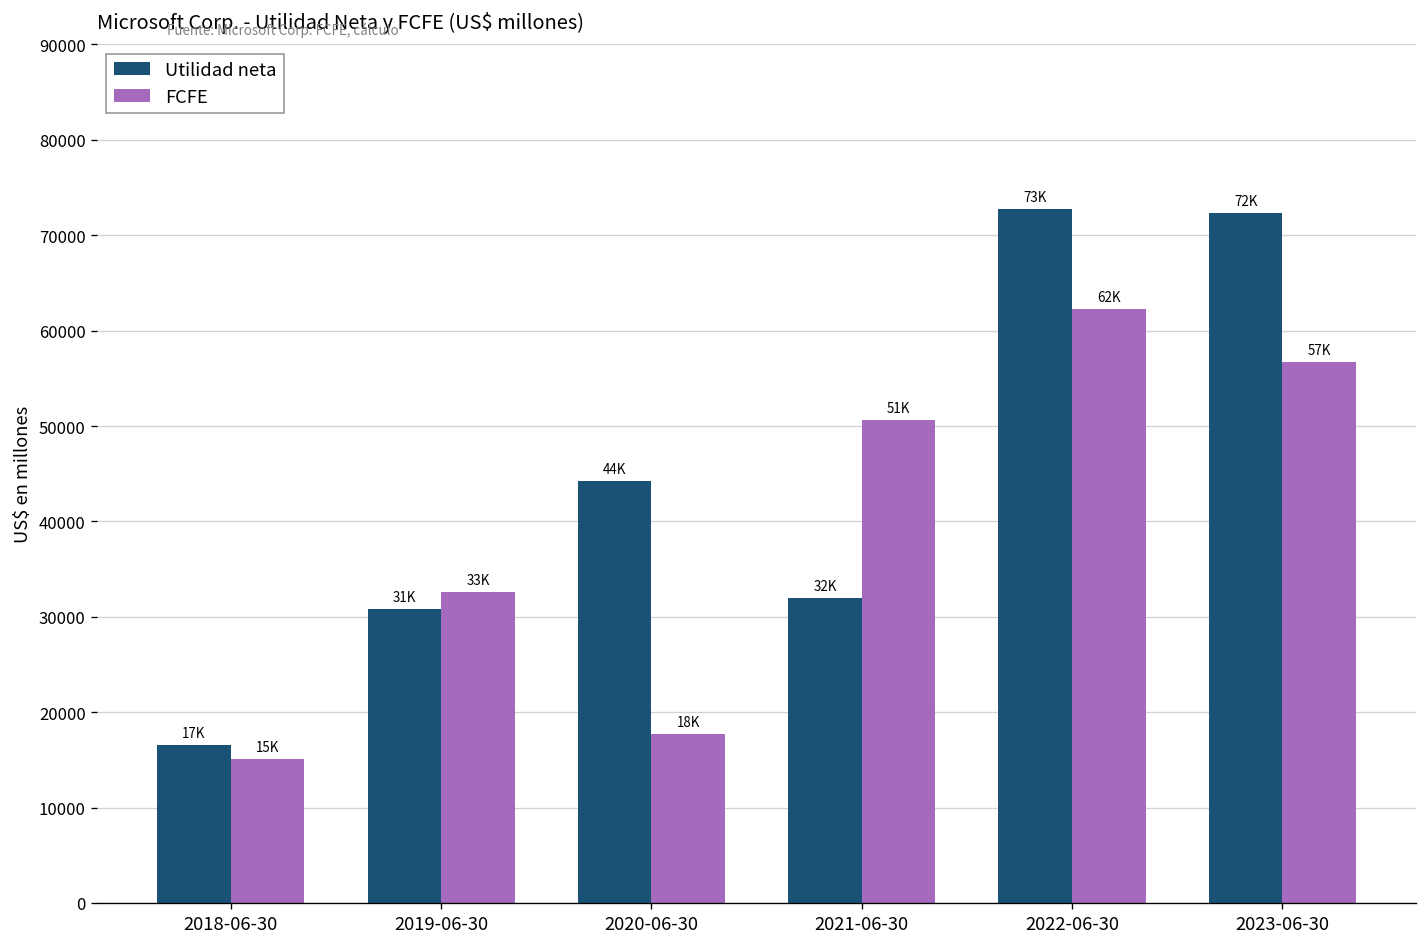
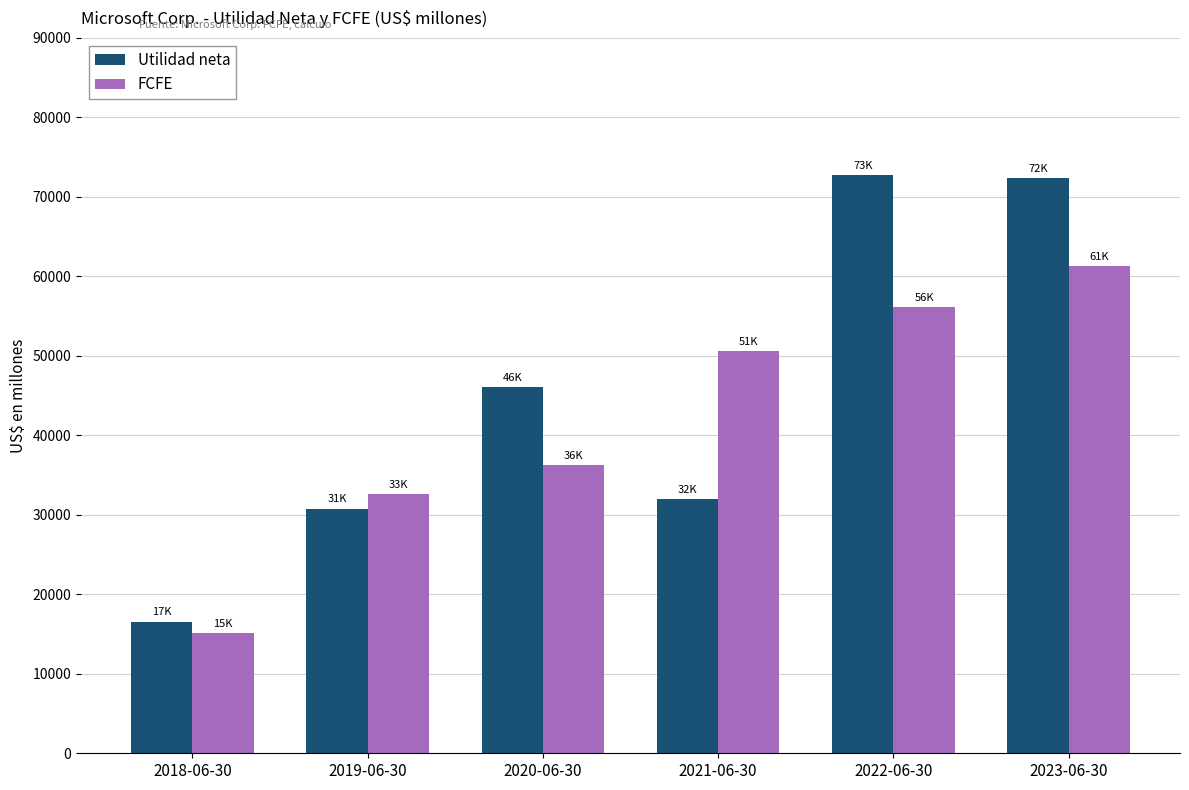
Utilidad neta, 2020-06-30: 44K -> 46K
FCFE, 2020-06-30: 18K -> 36K
FCFE, 2022-06-30: 62K -> 56K
FCFE, 2023-06-30: 57K -> 61K
